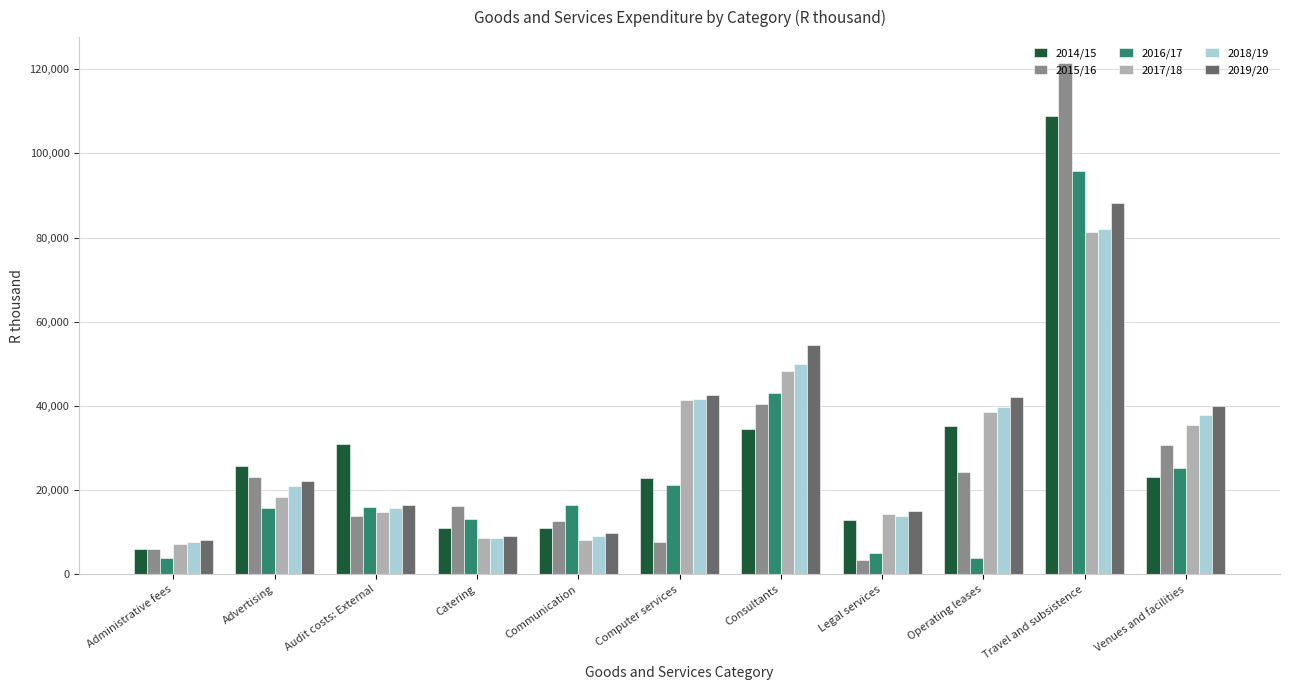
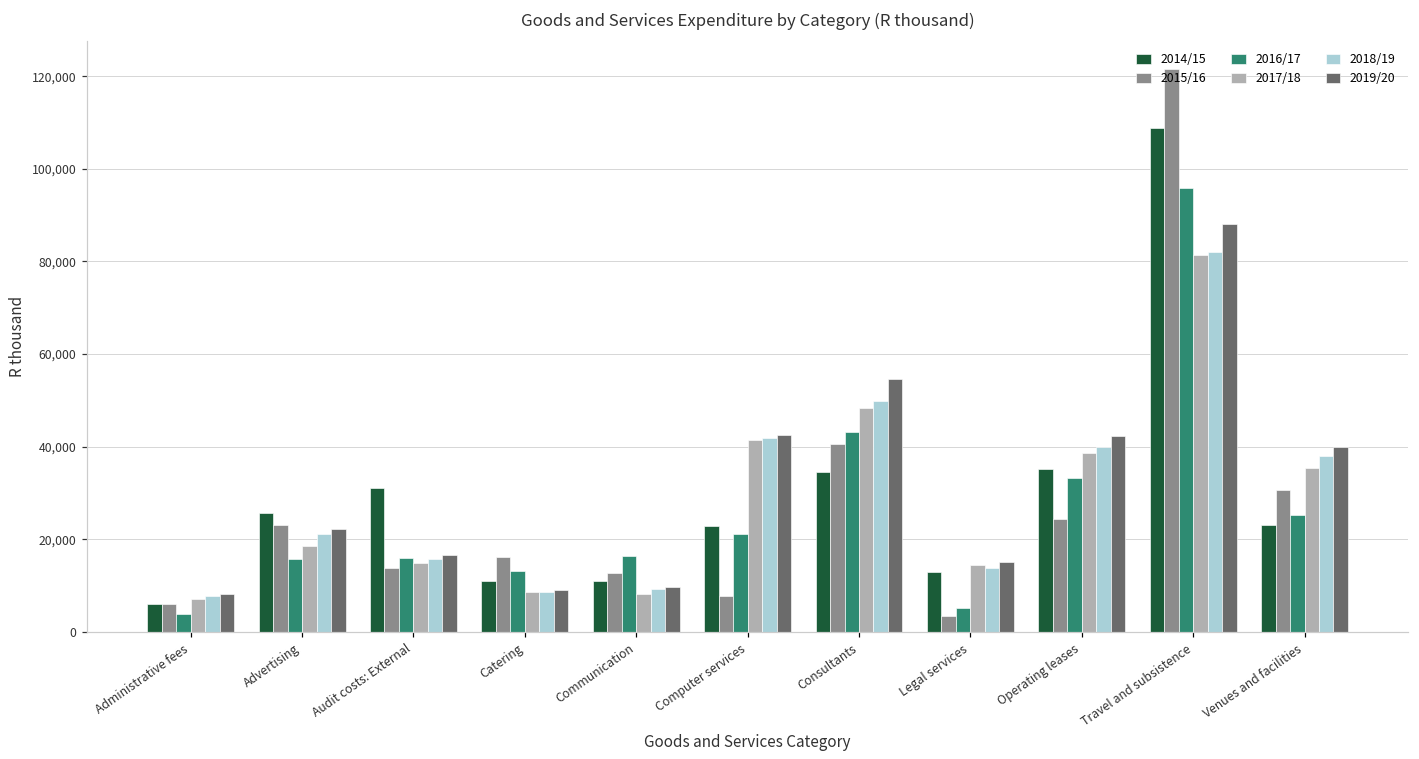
2016/17, Operating leases: 4,000 -> 33,000
